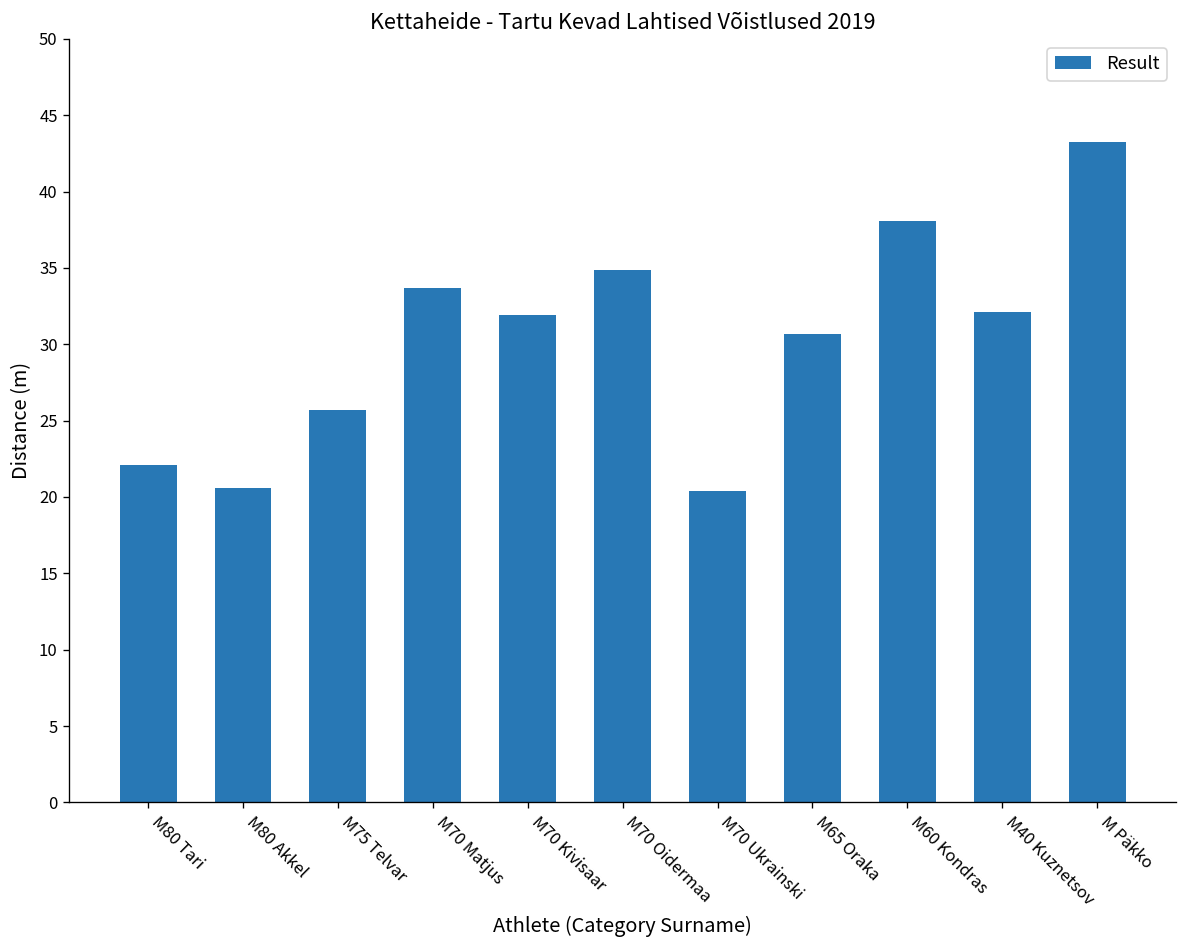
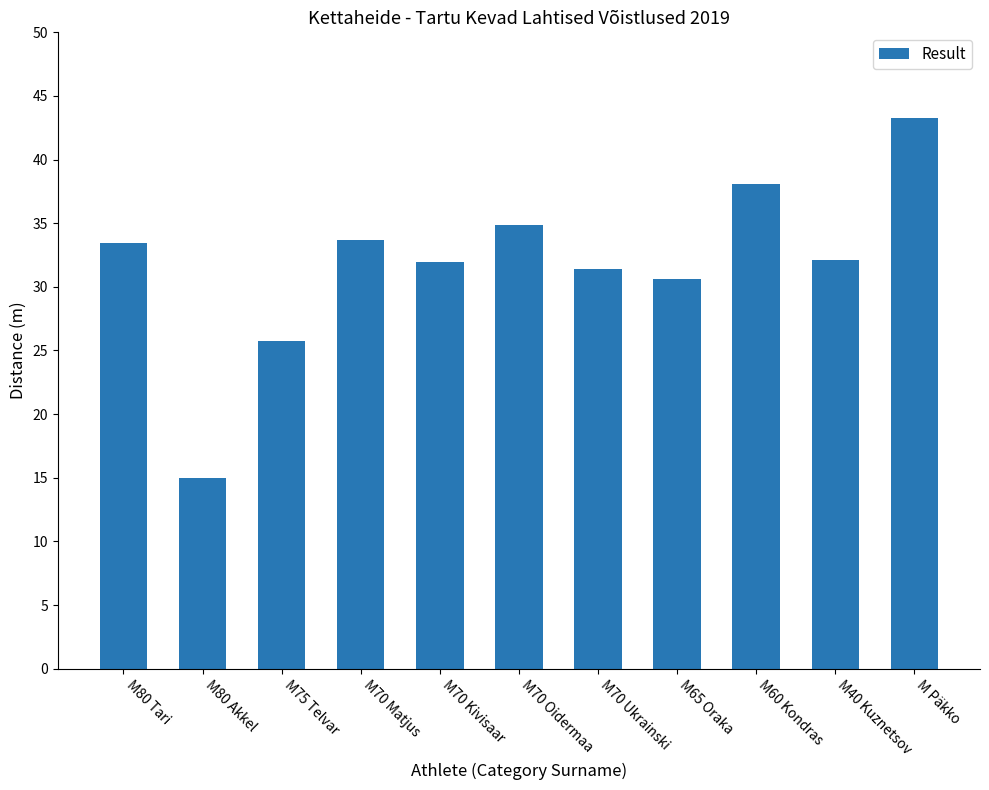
M80 Tari: 22.1 -> 33.4
M80 Akkel: 20.6 -> 15.0
M70 Ukrainski: 20.4 -> 31.4
